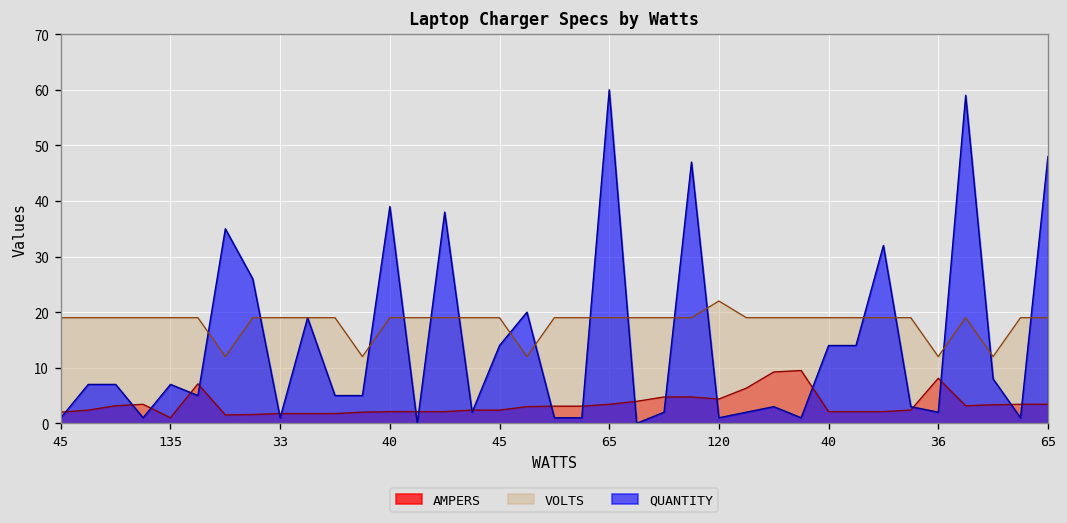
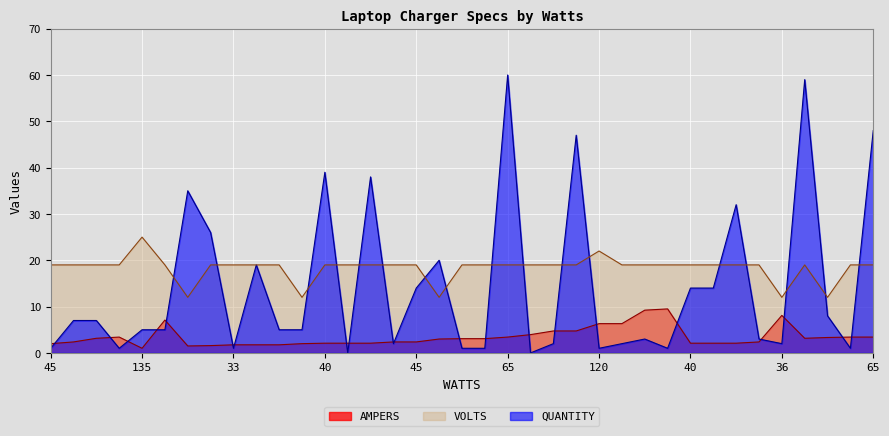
VOLTS, 135: 19 -> 25
QUANTITY, 135: 7 -> 5
AMPERS, 120: 4 -> 6
